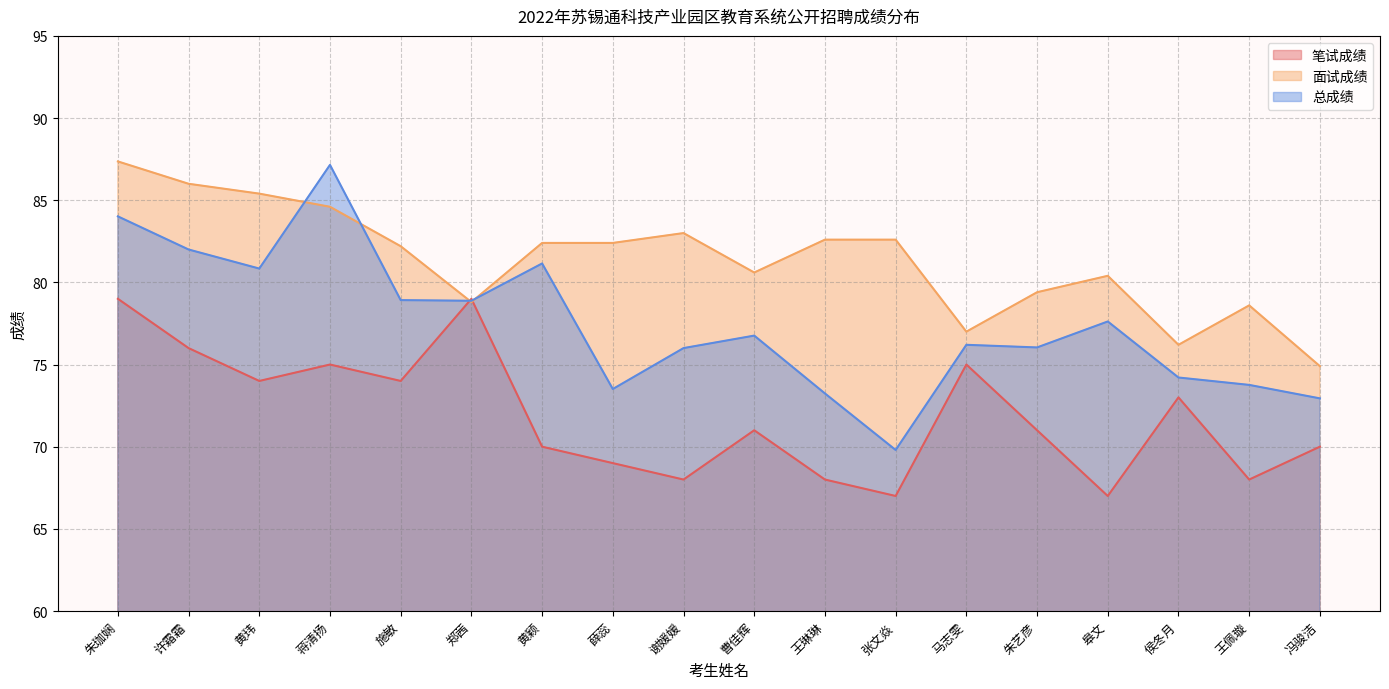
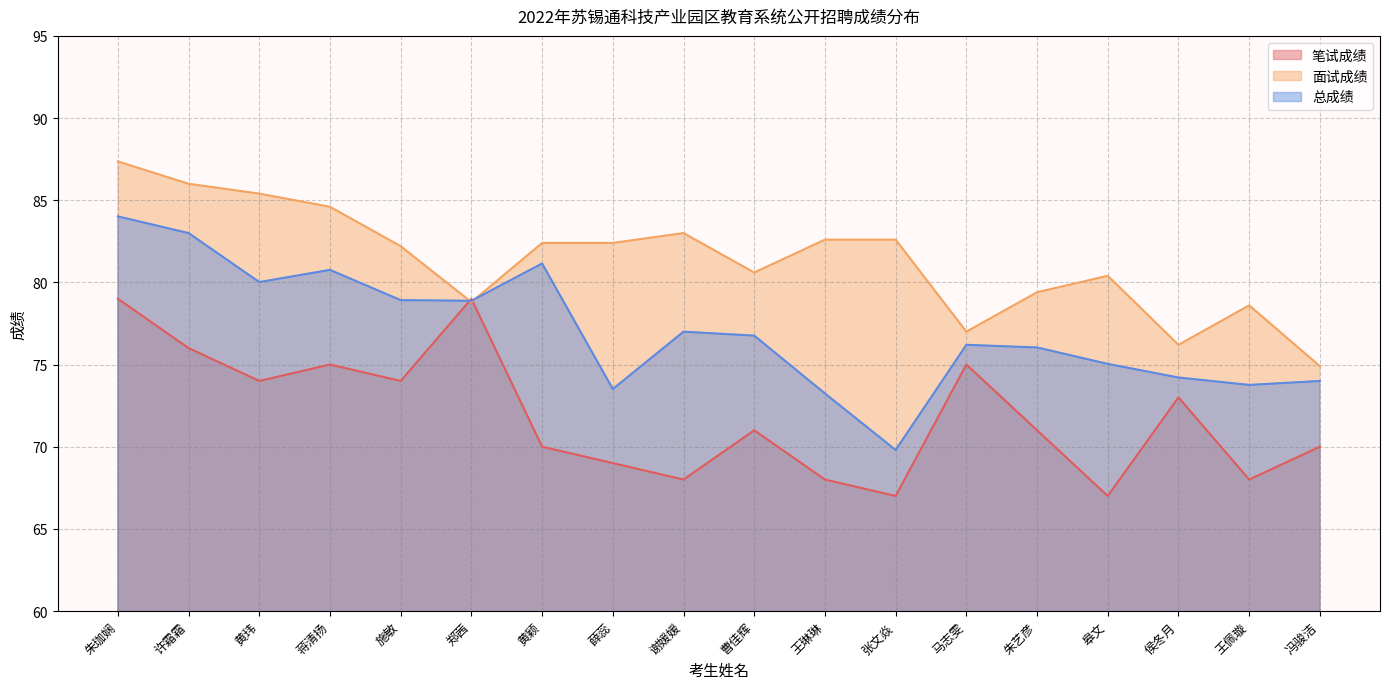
总成绩, 许霜霜: 82 -> 83
总成绩, 黄玮: 80.8 -> 80.0
总成绩, 蒋清扬: 87.2 -> 80.8
总成绩, 谢媛媛: 76 -> 77
总成绩, 皋文: 77.6 -> 75.0
总成绩, 冯骏洁: 72.9 -> 74.0
